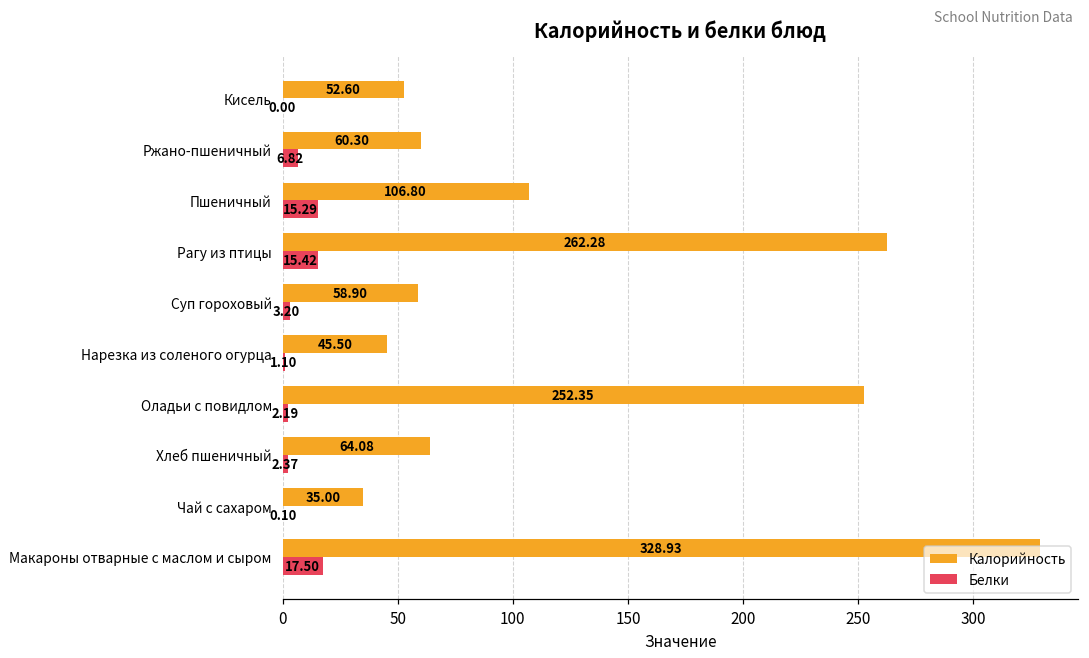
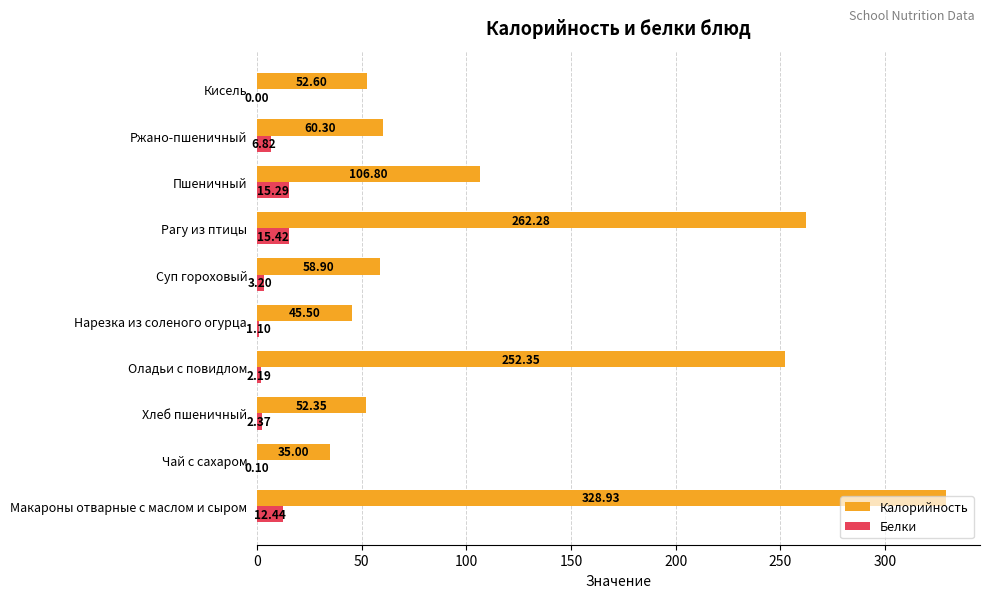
Калорийность, Хлеб пшеничный: 64.08 -> 52.35
Белки, Макароны отварные с маслом и сыром: 17.50 -> 12.44
